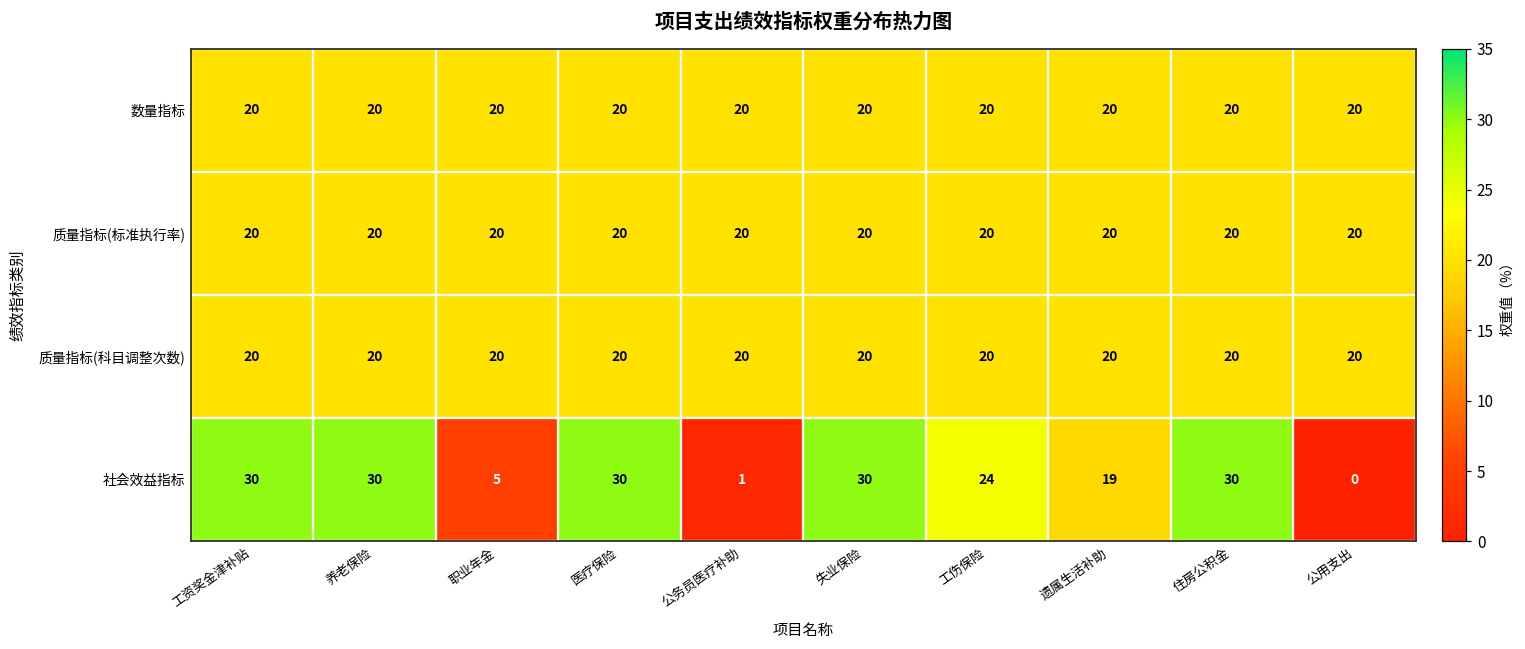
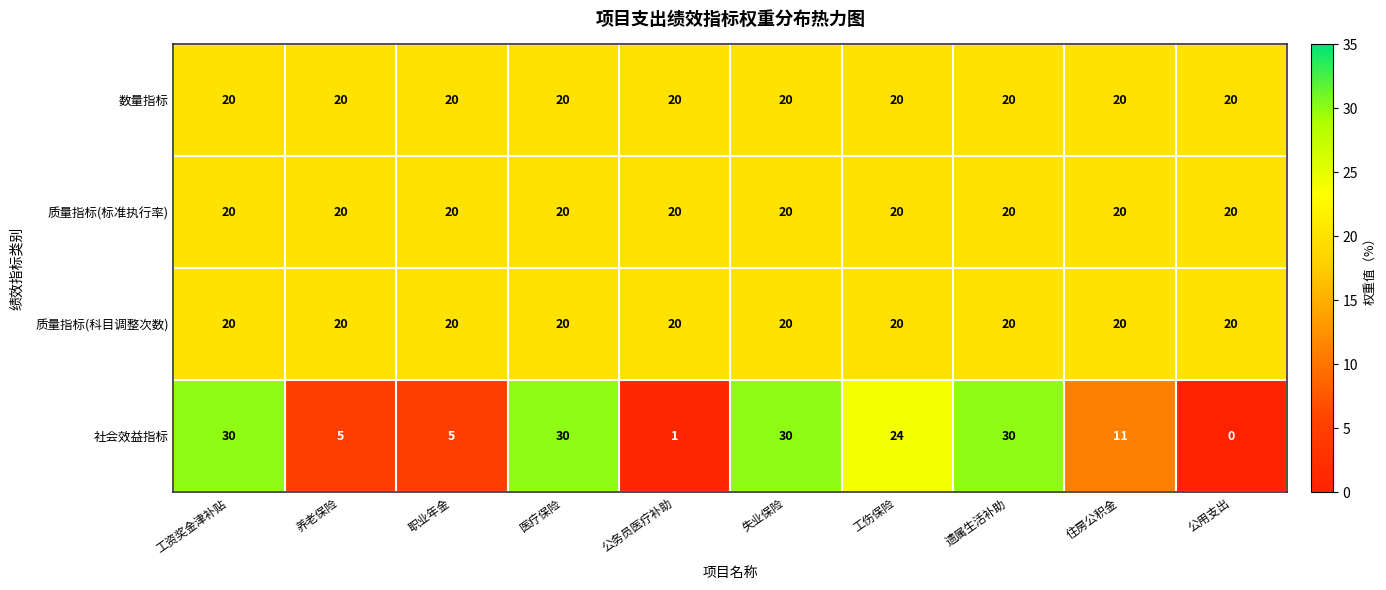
社会效益指标, 养老保险: 30 -> 5
社会效益指标, 遗属生活补助: 19 -> 30
社会效益指标, 住房公积金: 30 -> 11
